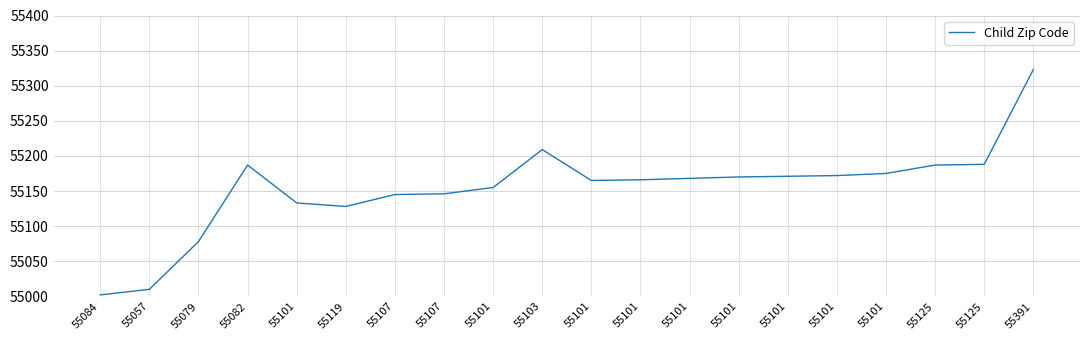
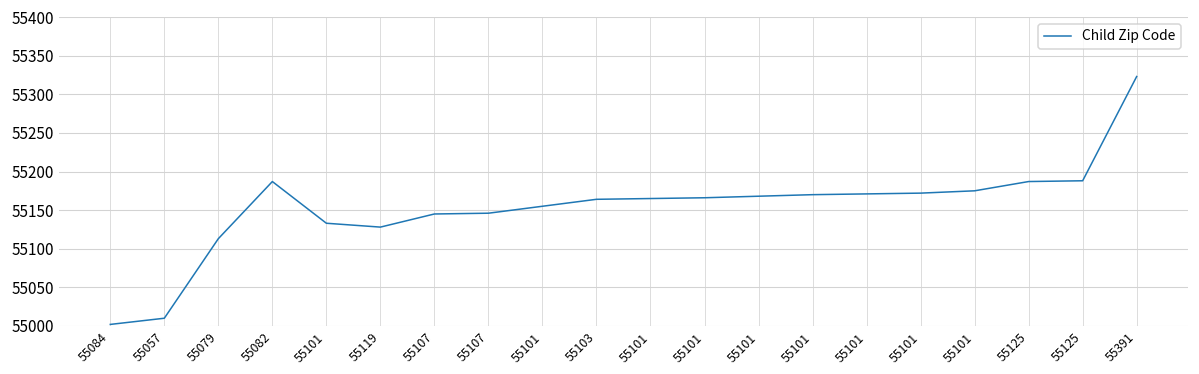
55079: 55080 -> 55110
55103: 55210 -> 55160
